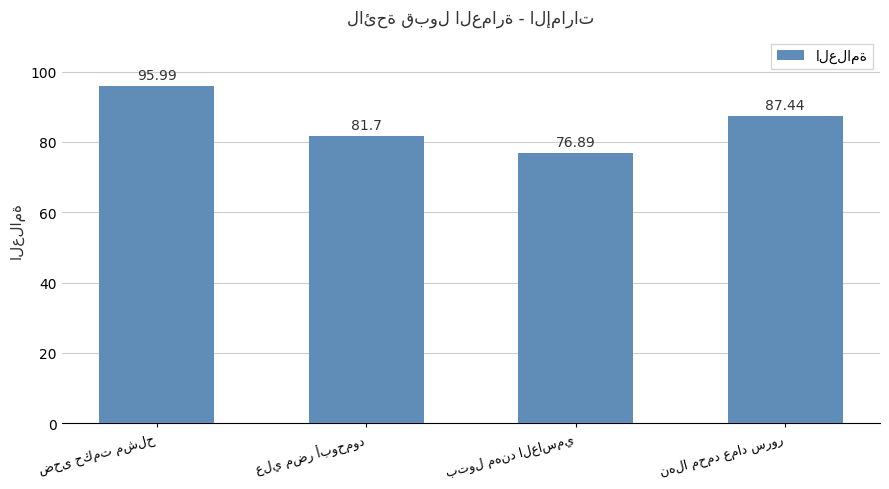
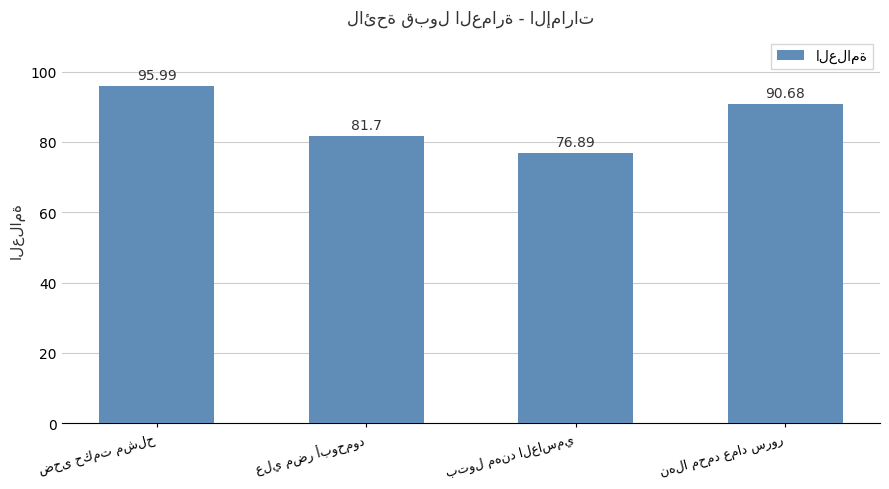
نهلا محمد عماد سرور: 87.44 -> 90.68
